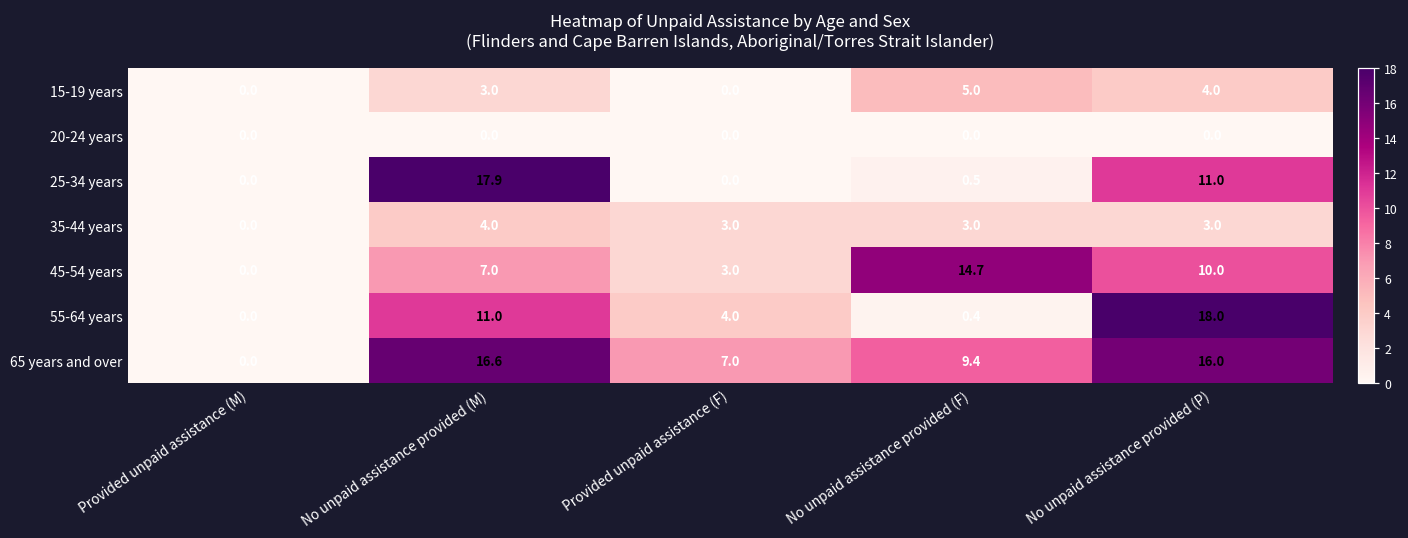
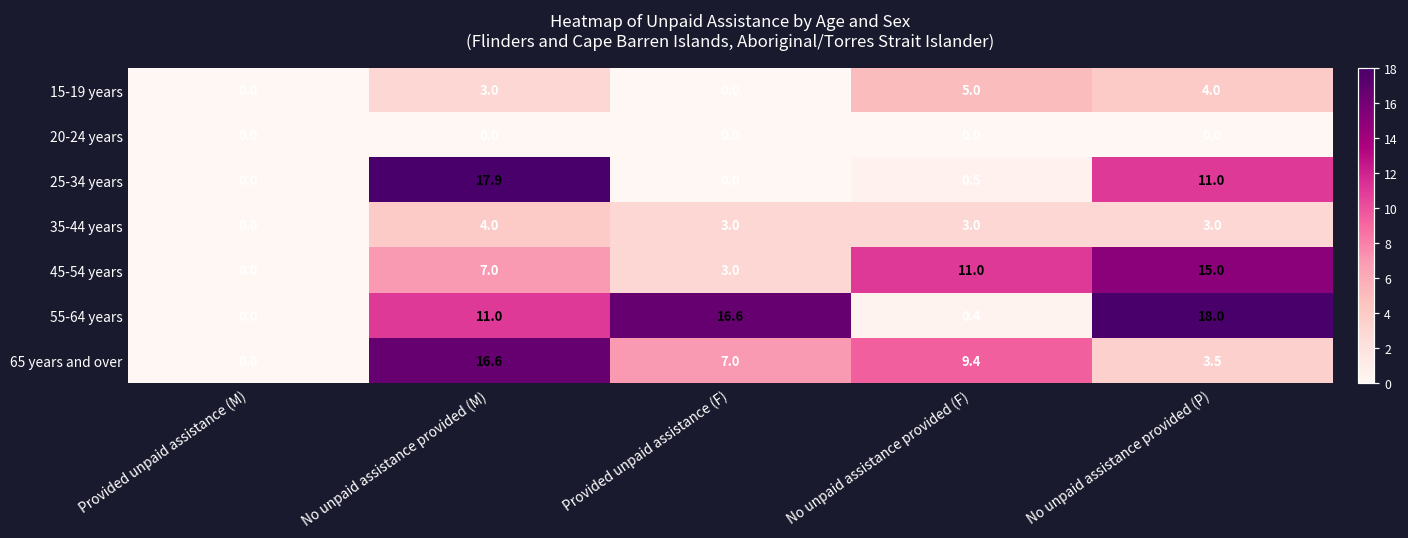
45-54 years, No unpaid assistance provided (F): 14.7 -> 11.0
45-54 years, No unpaid assistance provided (P): 10.0 -> 15.0
55-64 years, Provided unpaid assistance (F): 4.0 -> 16.6
65 years and over, No unpaid assistance provided (P): 16.0 -> 3.5
